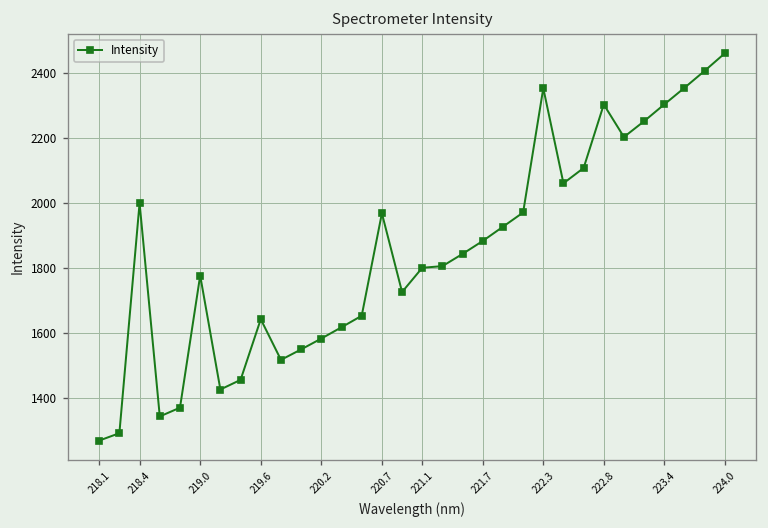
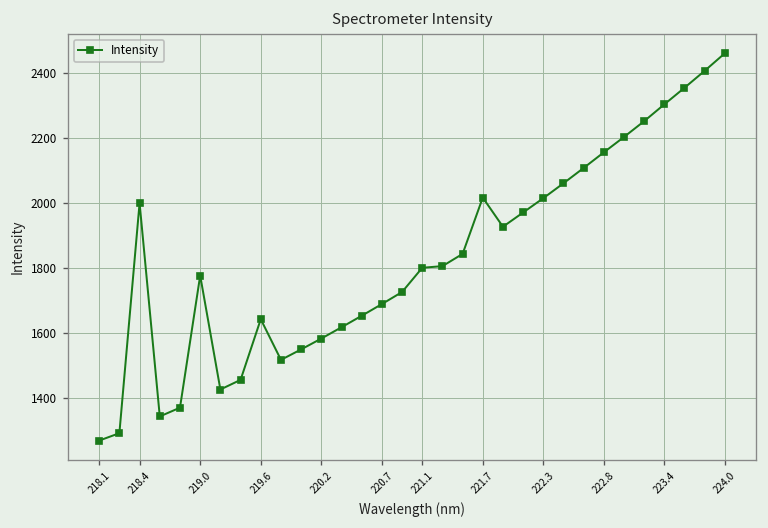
220.7: 1970 -> 1690
221.7: 1880 -> 2020
222.3: 2350 -> 2020
222.8: 2300 -> 2160
